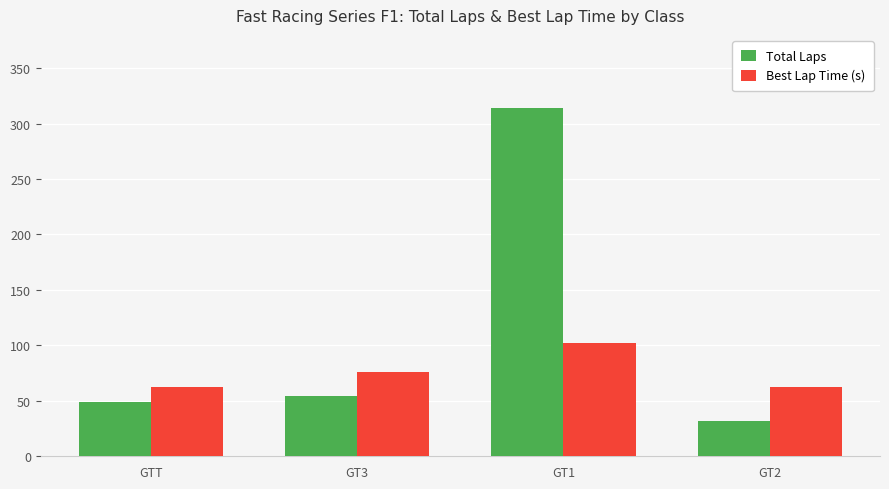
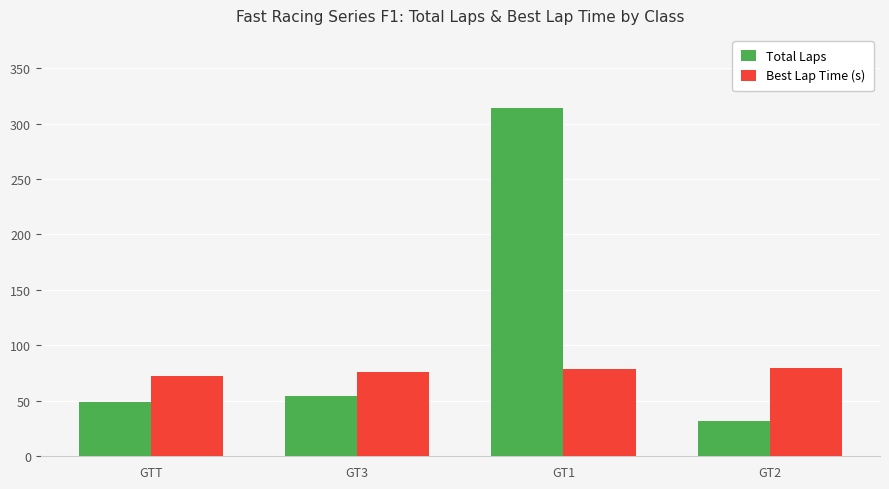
Best Lap Time (s), GTT: 63 -> 73
Best Lap Time (s), GT1: 102 -> 79
Best Lap Time (s), GT2: 62 -> 80
